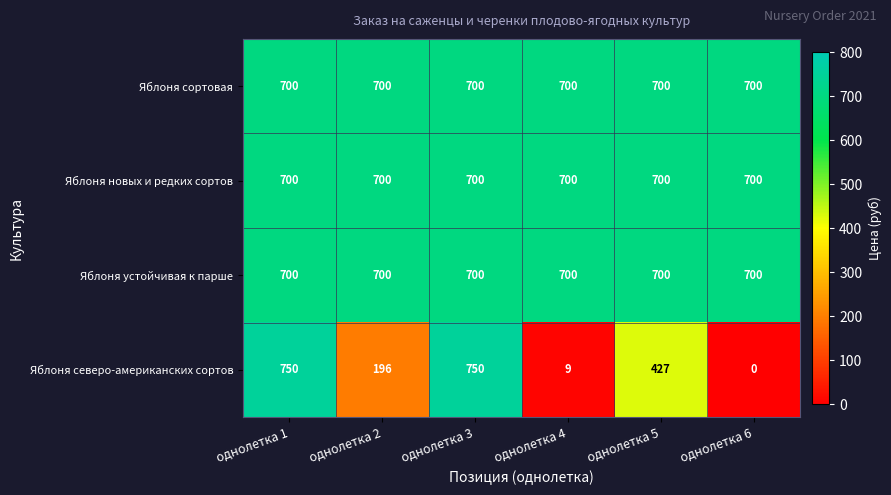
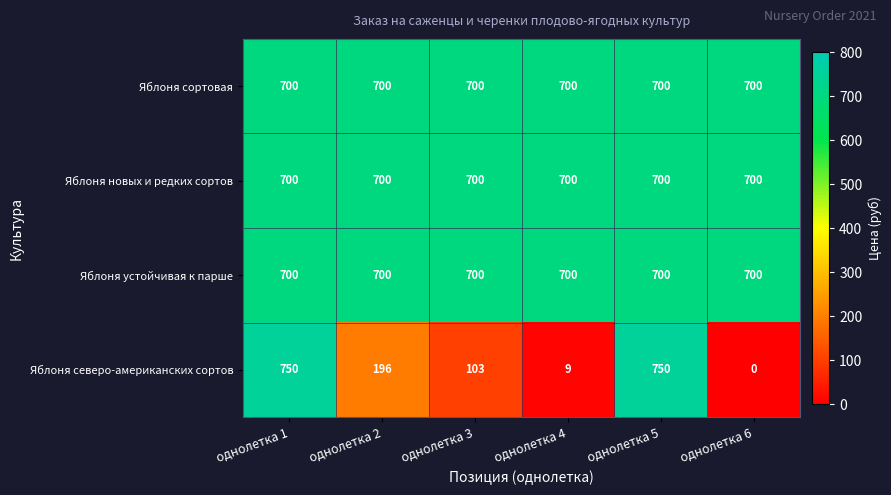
Яблоня северо-американских сортов, однолетка 3: 750 -> 103
Яблоня северо-американских сортов, однолетка 5: 427 -> 750
